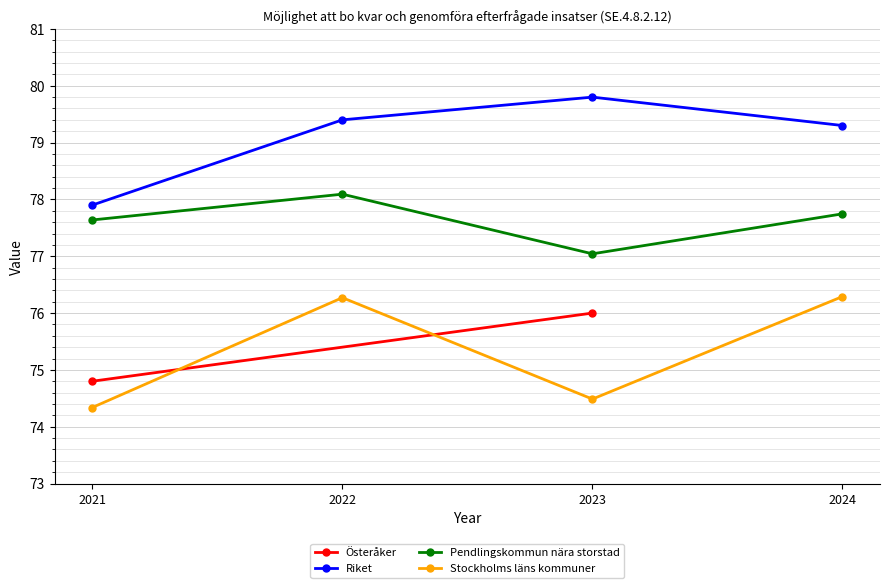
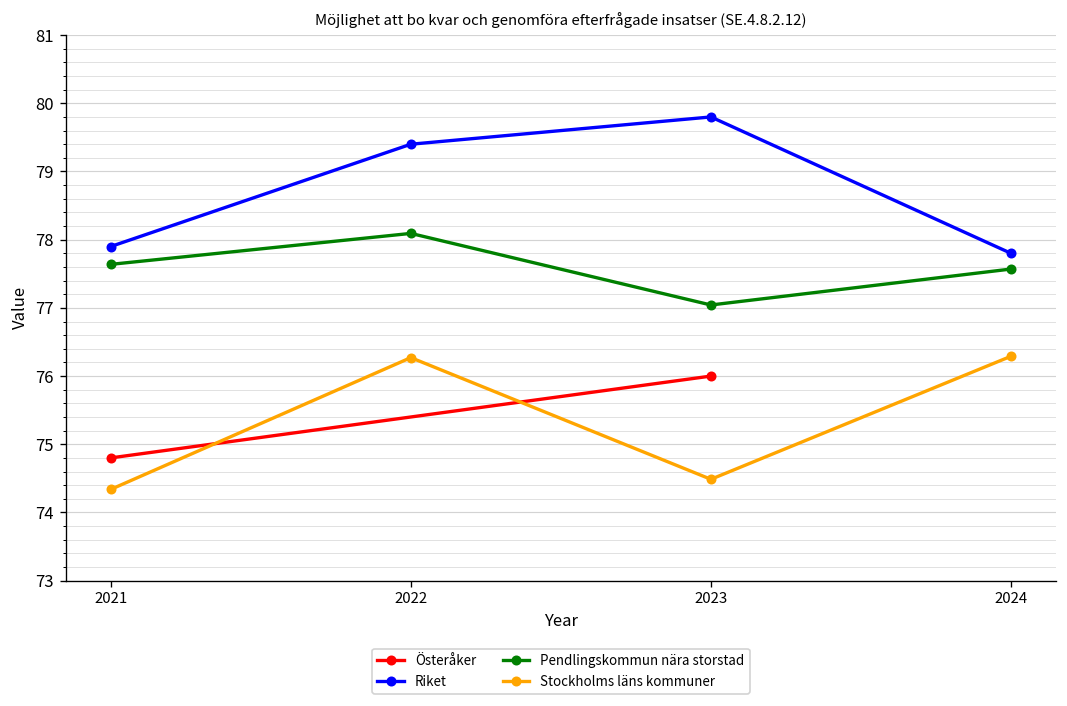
Riket, 2024: 79.3 -> 77.8
Pendlingskommun nära storstad, 2024: 77.7 -> 77.6
